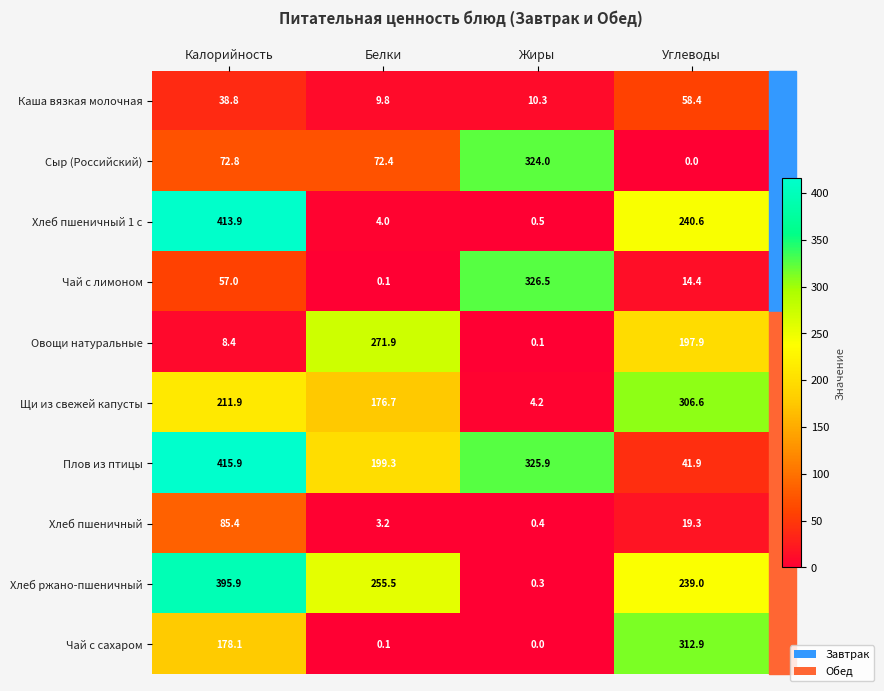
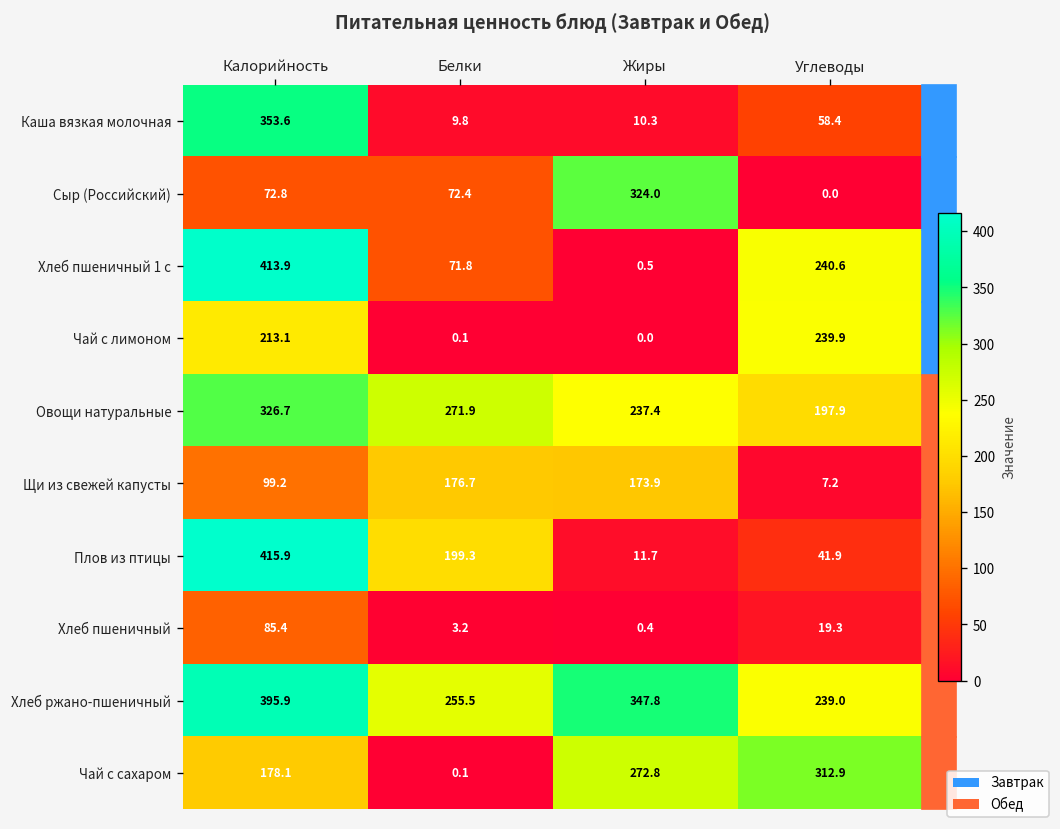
Каша вязкая молочная, Калорийность: 38.8 -> 353.6
Хлеб пшеничный 1 с, Белки: 4.0 -> 71.8
Чай с лимоном, Калорийность: 57.0 -> 213.1
Чай с лимоном, Жиры: 326.5 -> 0.0
Чай с лимоном, Углеводы: 14.4 -> 239.9
Овощи натуральные, Калорийность: 8.4 -> 326.7
Овощи натуральные, Жиры: 0.1 -> 237.4
Щи из свежей капусты, Калорийность: 211.9 -> 99.2
Щи из свежей капусты, Жиры: 4.2 -> 173.9
Щи из свежей капусты, Углеводы: 306.6 -> 7.2
Плов из птицы, Жиры: 325.9 -> 11.7
Хлеб ржано-пшеничный, Жиры: 0.3 -> 347.8
Чай с сахаром, Жиры: 0.0 -> 272.8
